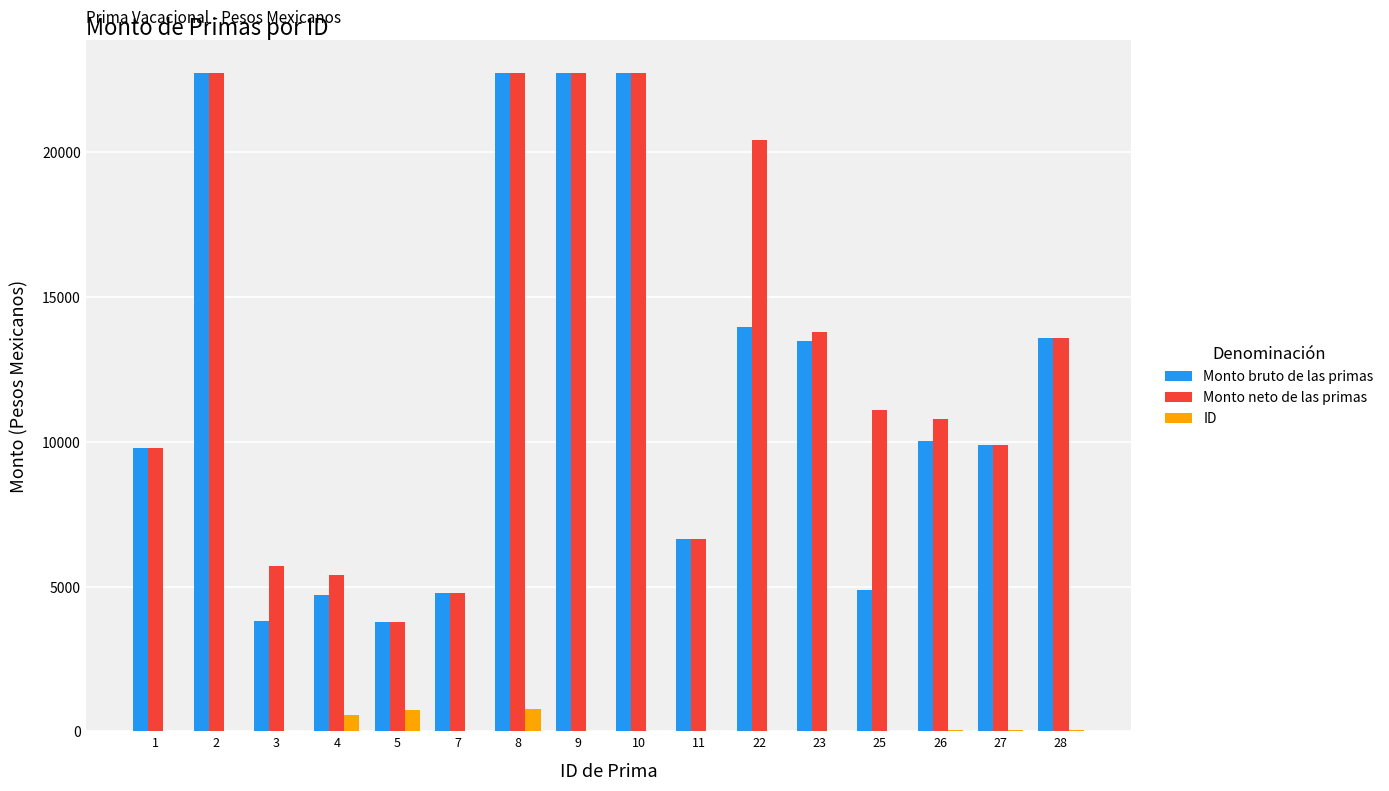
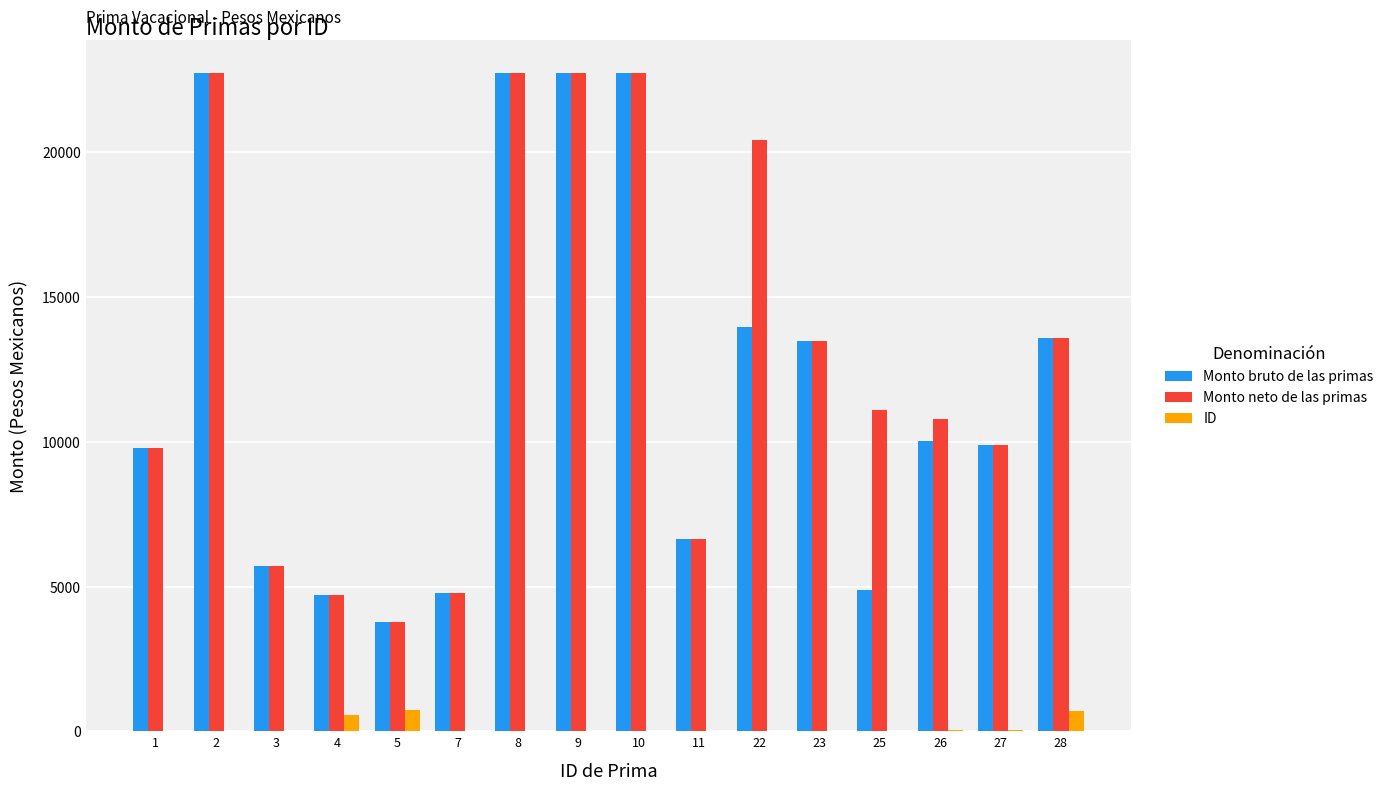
Monto bruto de las primas, 3: 3800 -> 5700
Monto neto de las primas, 4: 5400 -> 4700
ID, 8: 800 -> 0
Monto neto de las primas, 23: 13800 -> 13500
ID, 28: 0 -> 700
